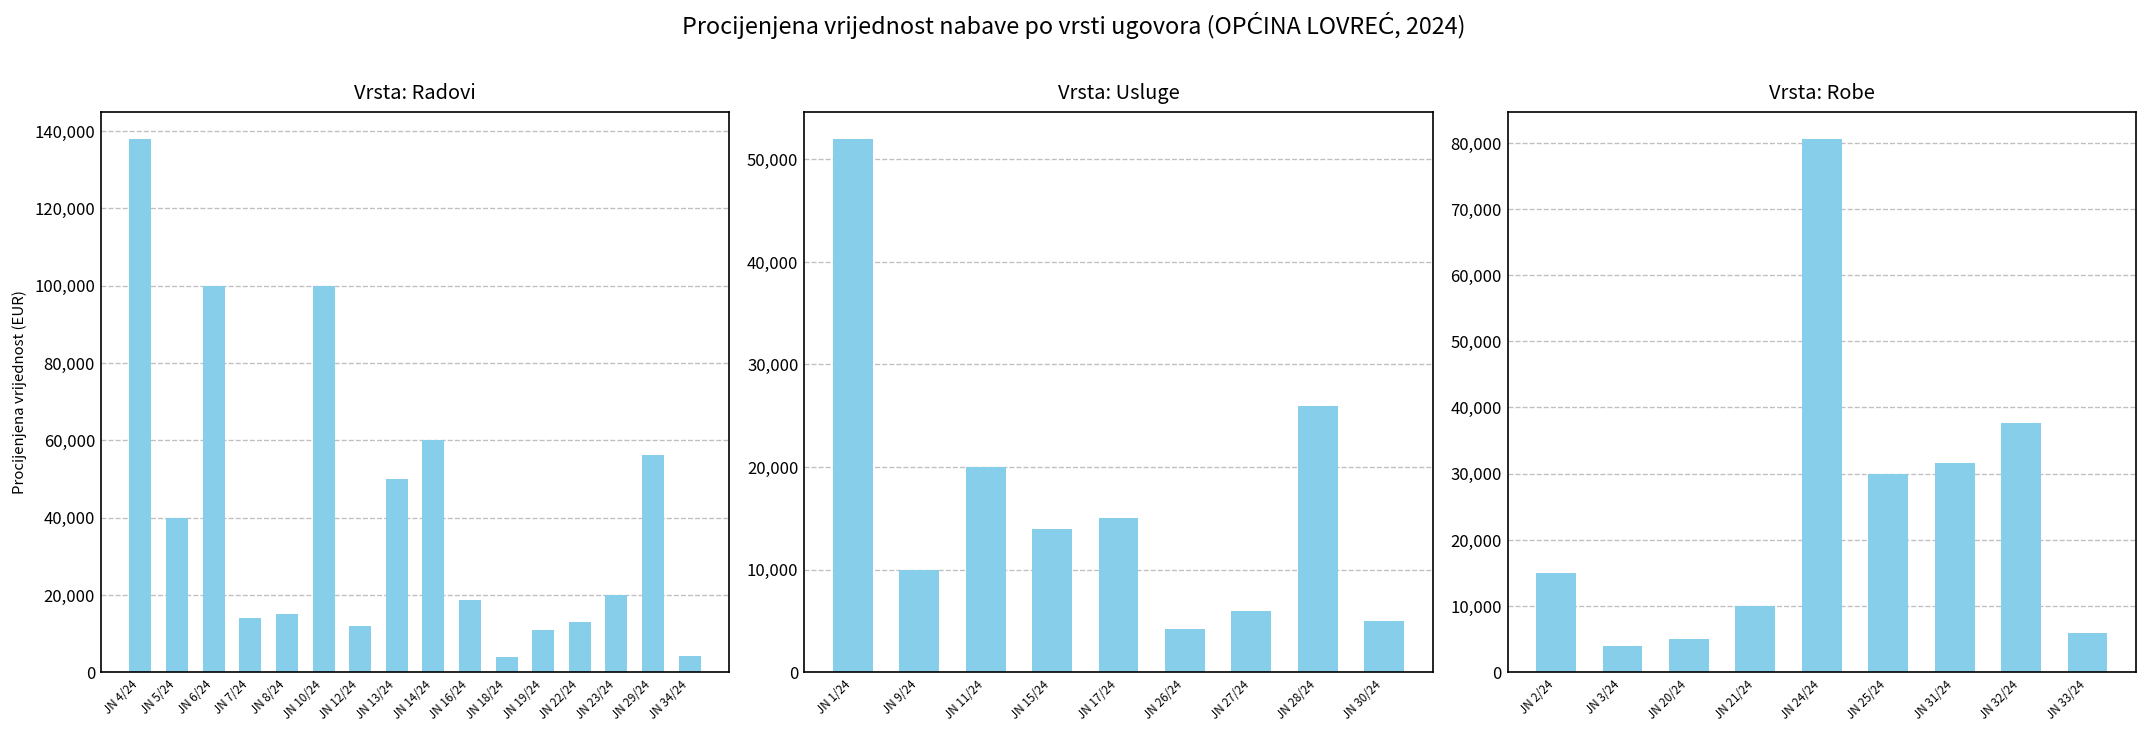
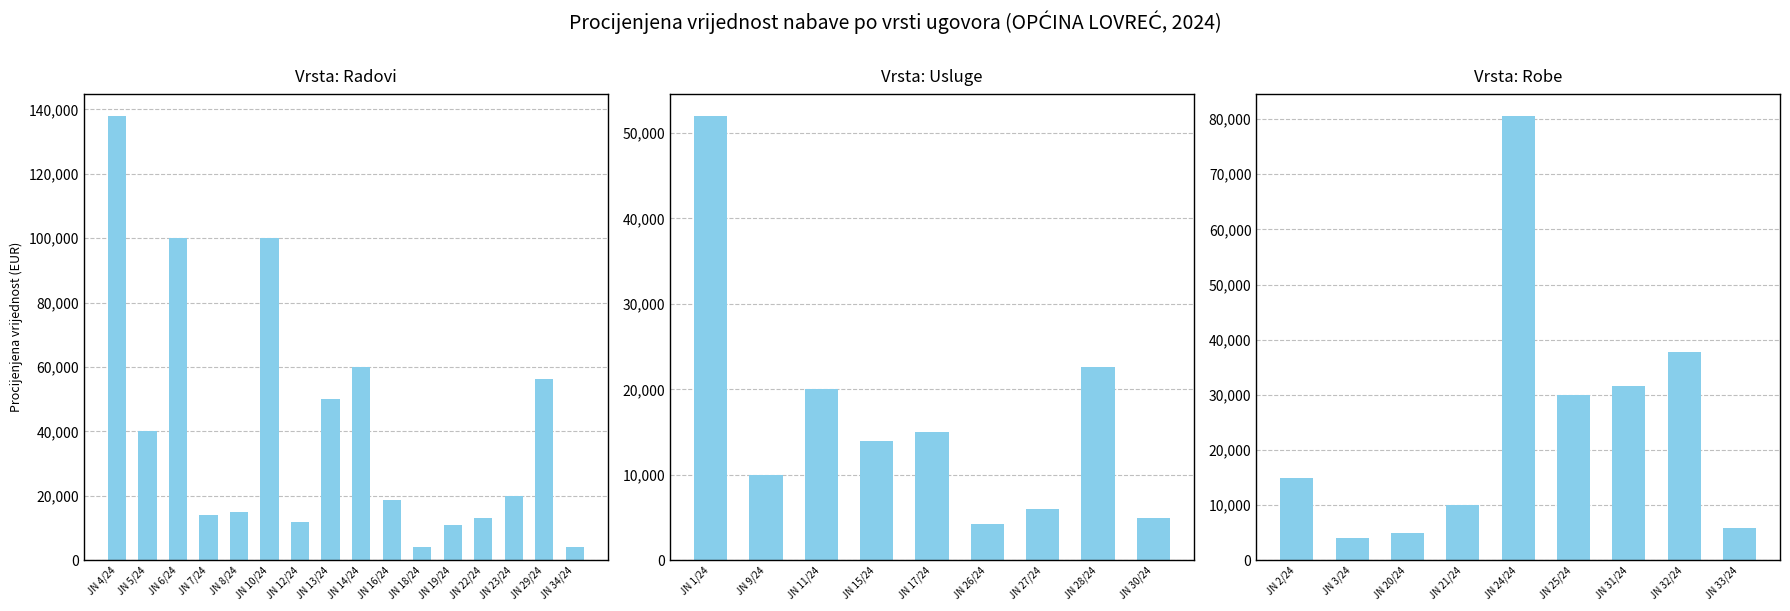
Vrsta: Usluge, JN 28/24: 26,000 -> 23,000
